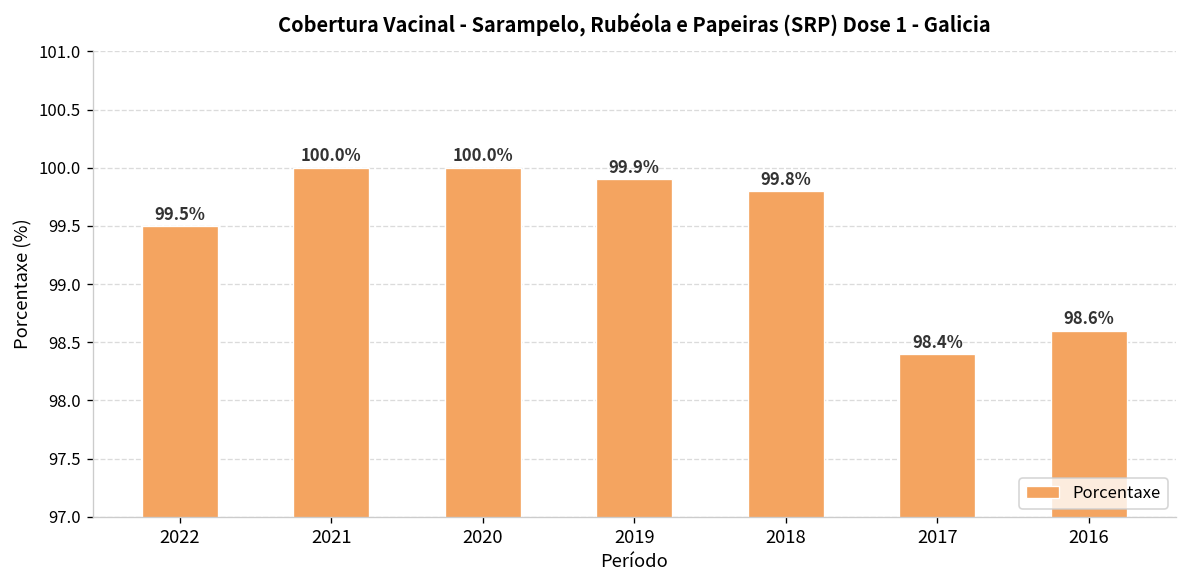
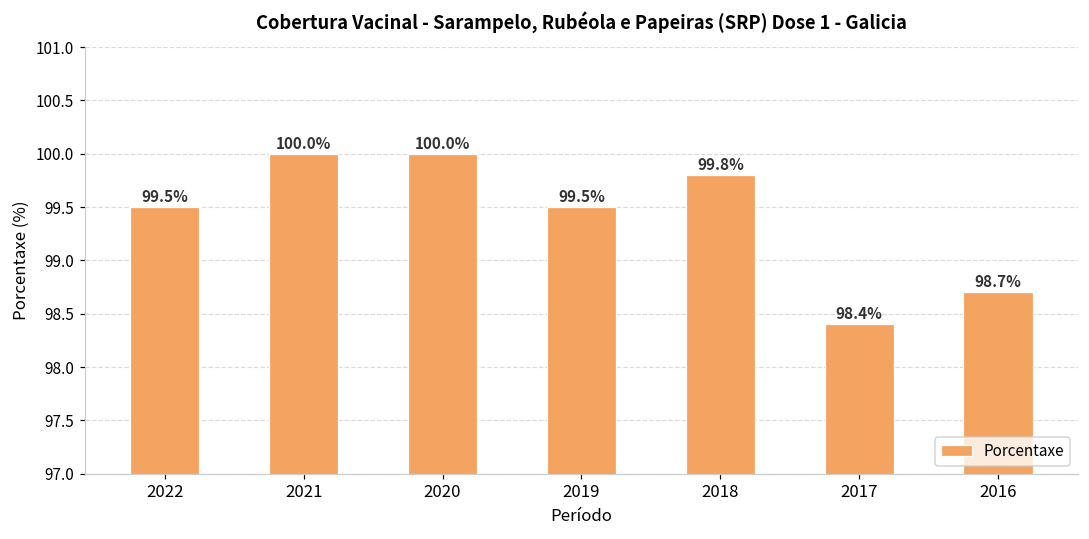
2019: 99.9% -> 99.5%
2016: 98.6% -> 98.7%
